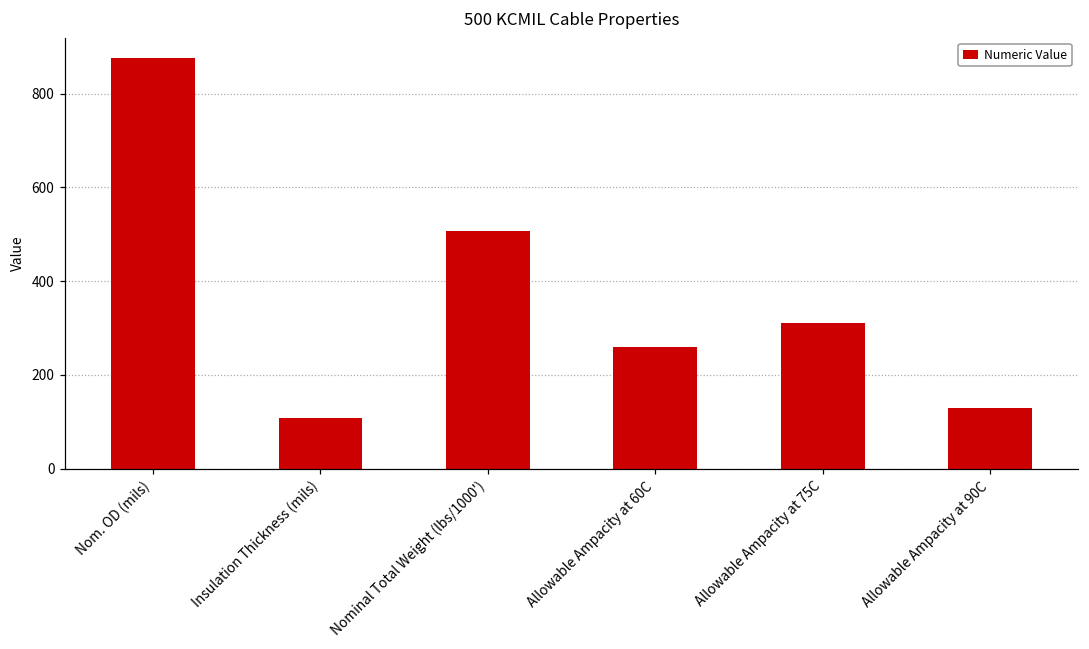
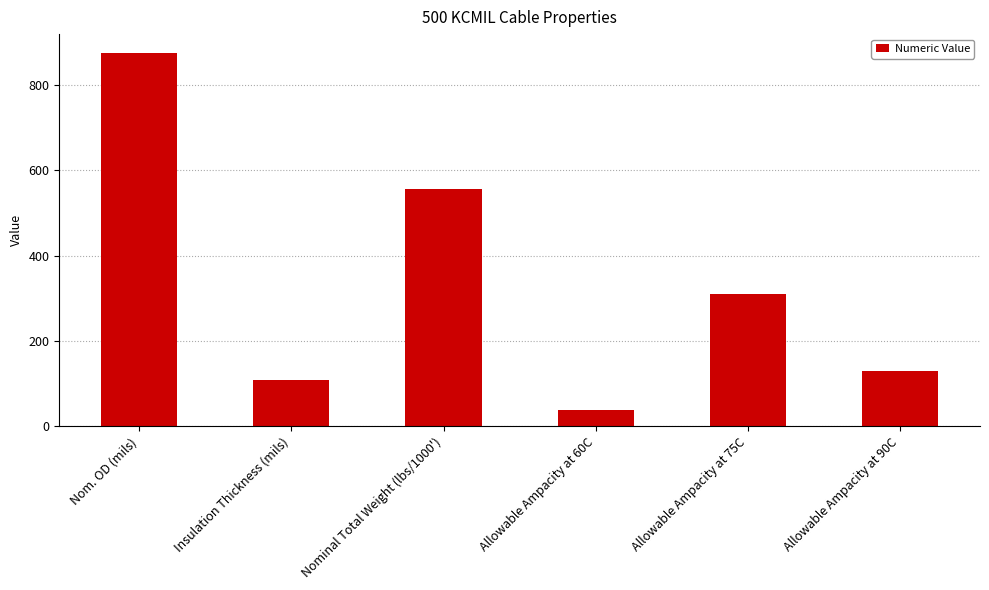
Nominal Total Weight (lbs/1000'): 510 -> 560
Allowable Ampacity at 60C: 260 -> 40
